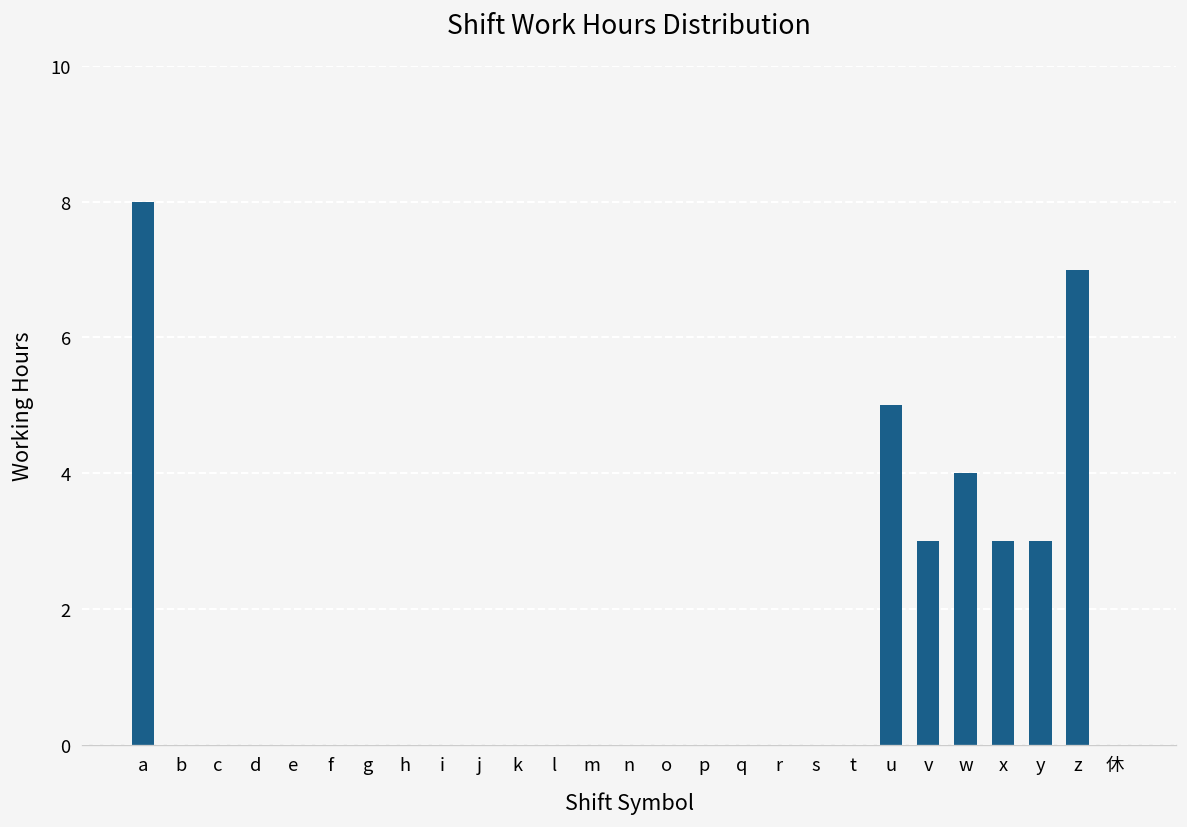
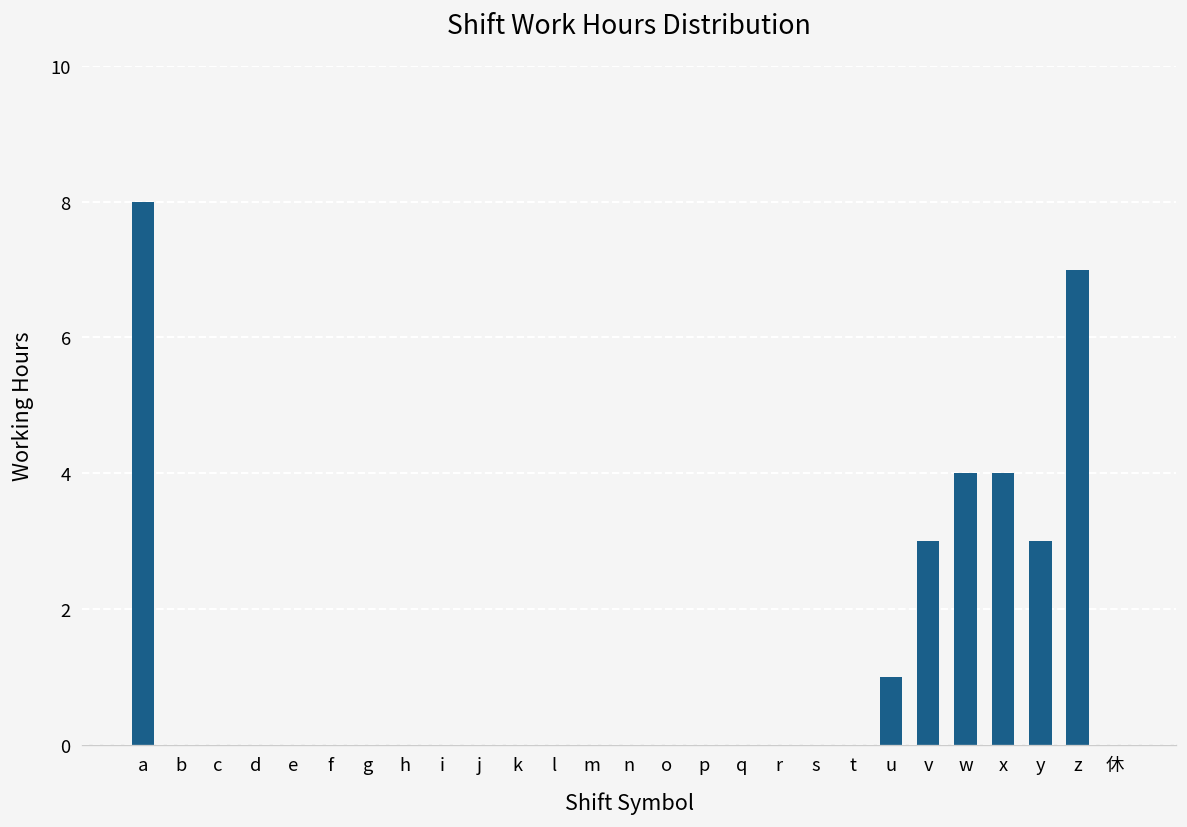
u: 5 -> 1
x: 3 -> 4
